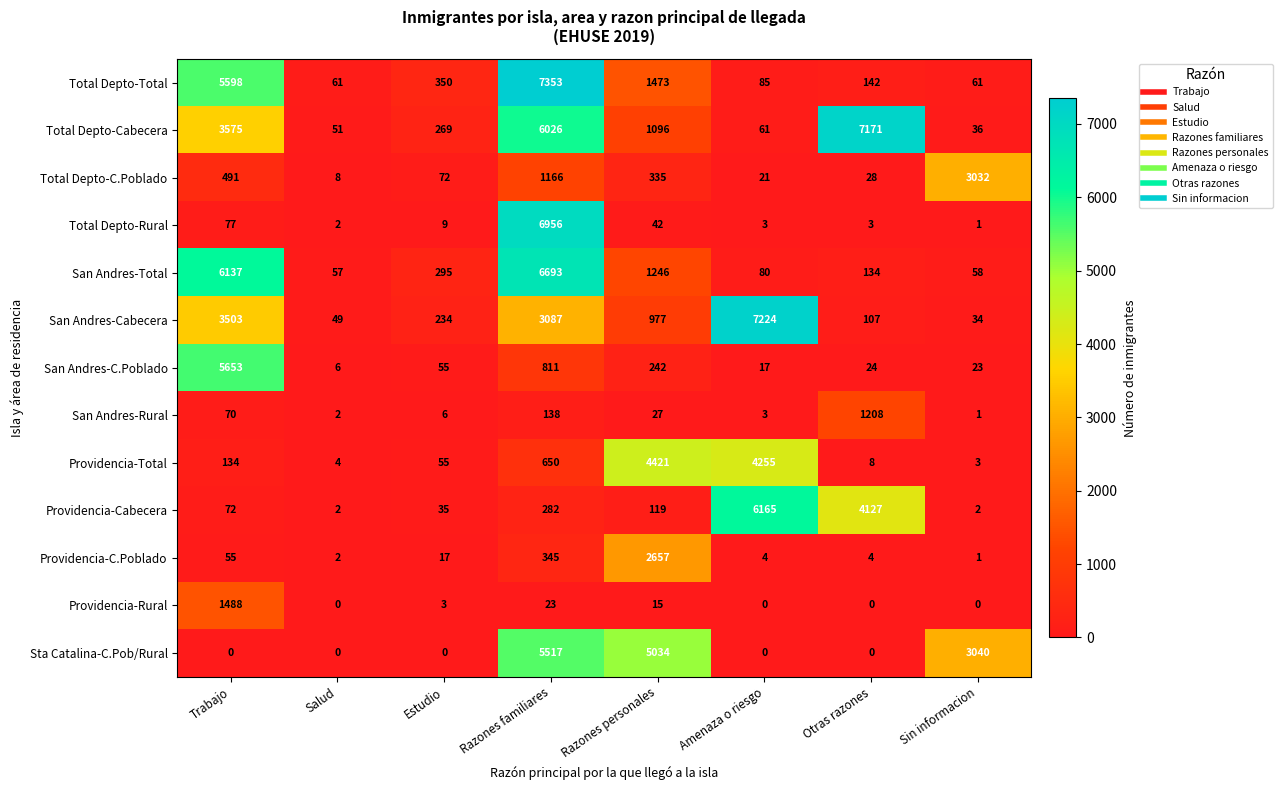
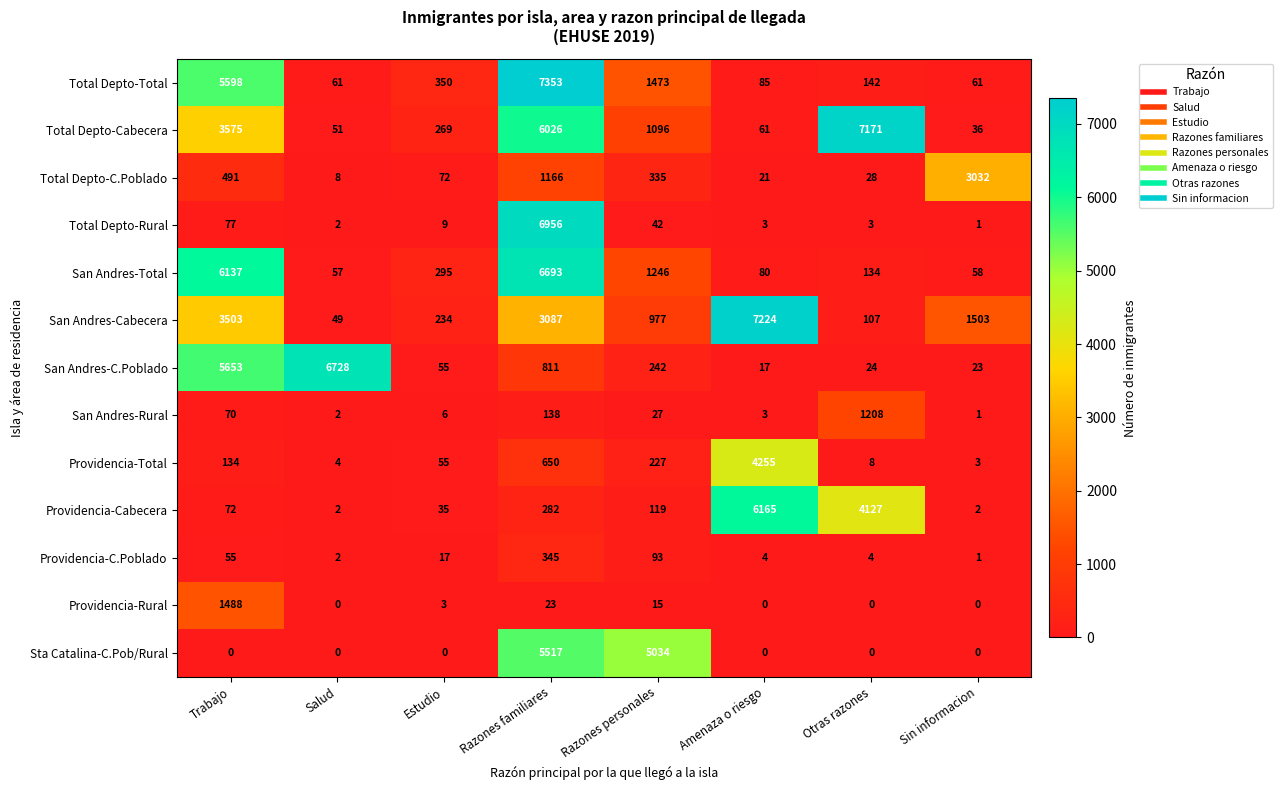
San Andres-Cabecera, Sin informacion: 34 -> 1503
San Andres-C.Poblado, Salud: 6 -> 6728
Providencia-Total, Razones personales: 4421 -> 227
Providencia-C.Poblado, Razones personales: 2657 -> 93
Sta Catalina-C.Pob/Rural, Sin informacion: 3040 -> 0
